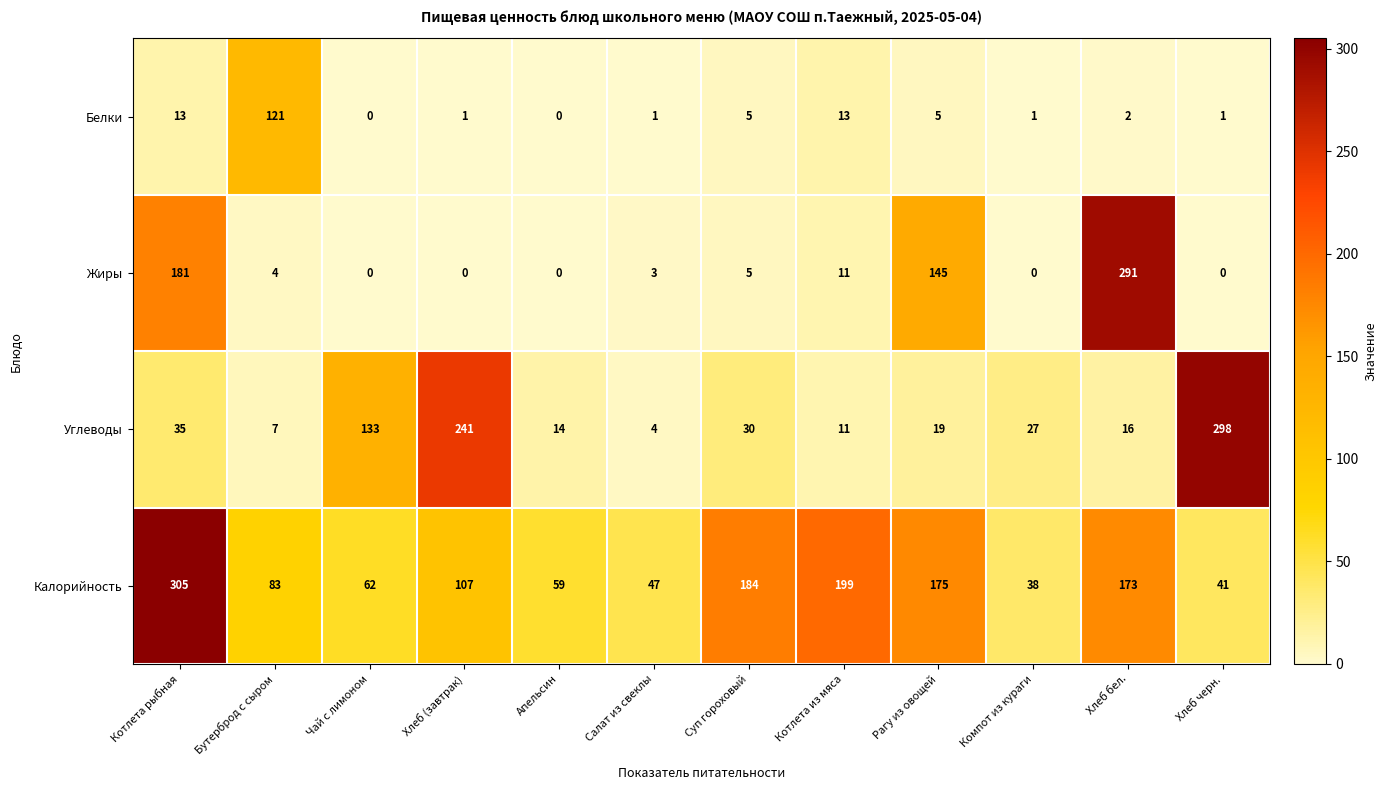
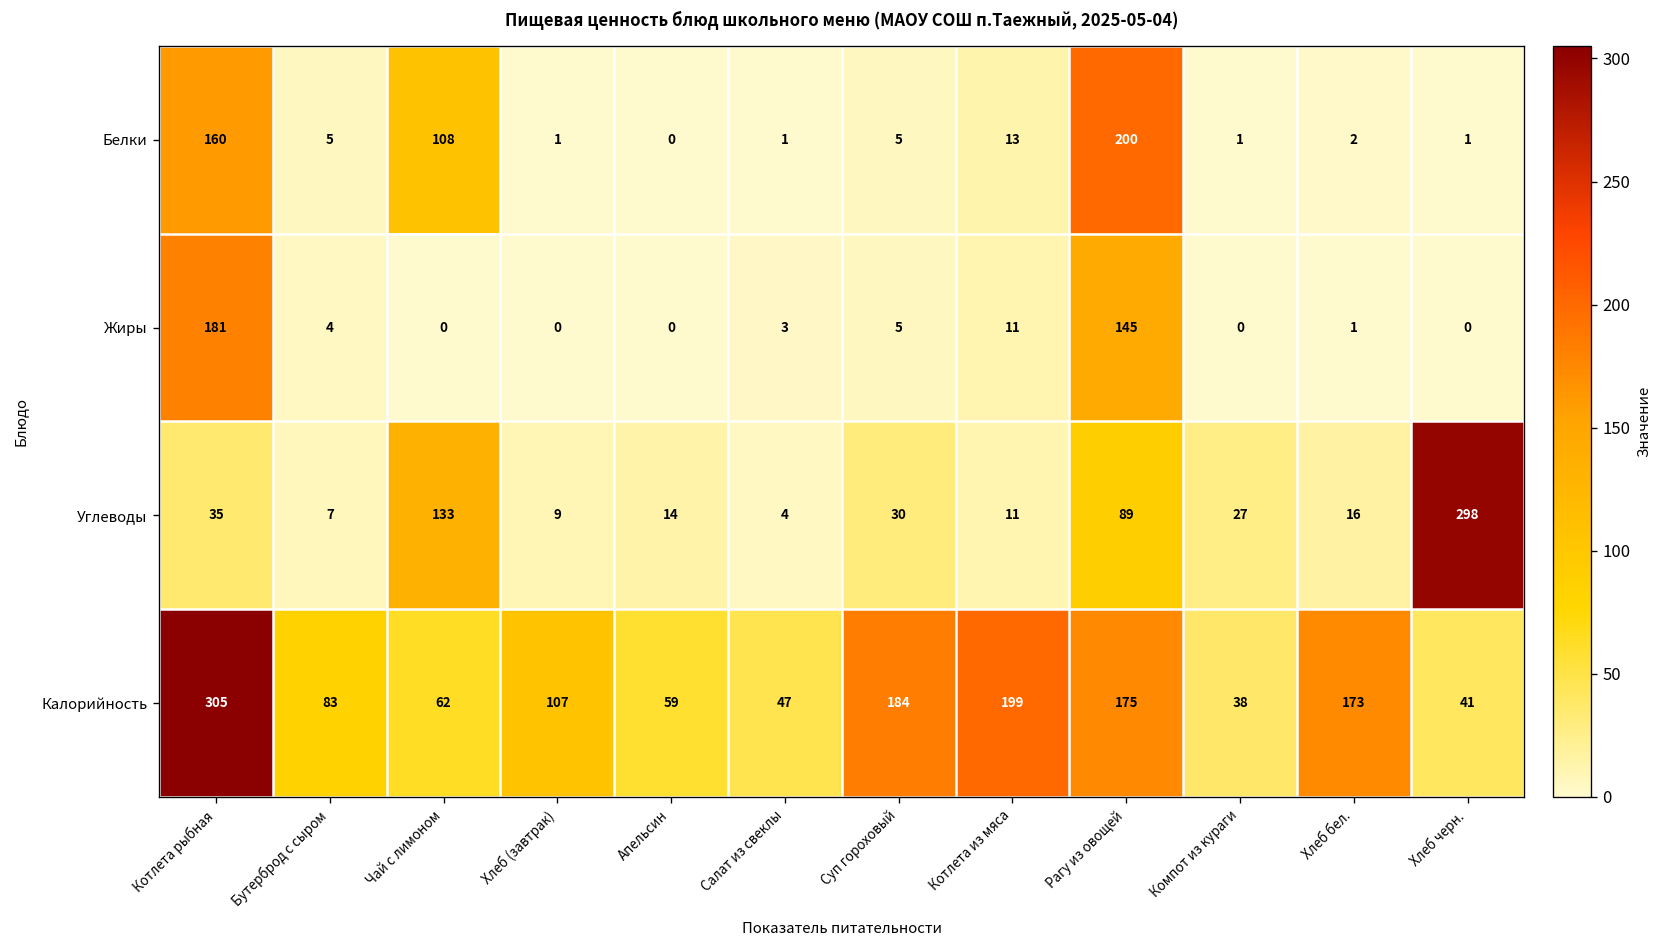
Белки, Котлета рыбная: 13 -> 160
Белки, Бутерброд с сыром: 121 -> 5
Белки, Чай с лимоном: 0 -> 108
Белки, Рагу из овощей: 5 -> 200
Жиры, Хлеб бел.: 291 -> 1
Углеводы, Хлеб (завтрак): 241 -> 9
Углеводы, Рагу из овощей: 19 -> 89
